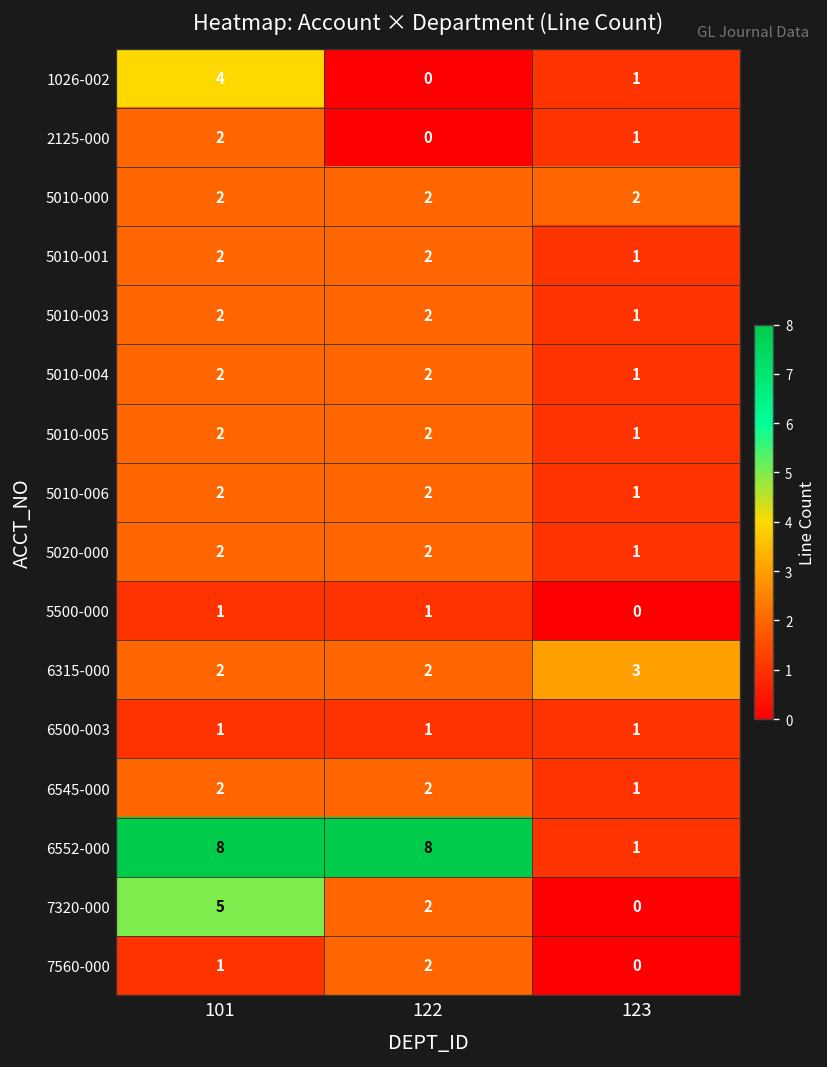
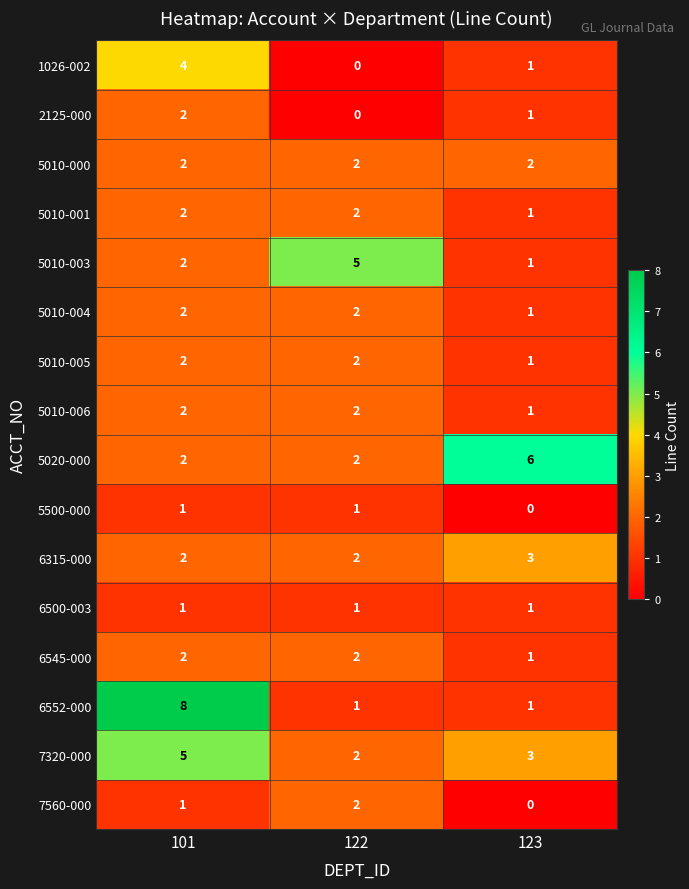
5010-003, 122: 2 -> 5
5020-000, 123: 1 -> 6
6552-000, 122: 8 -> 1
7320-000, 123: 0 -> 3
